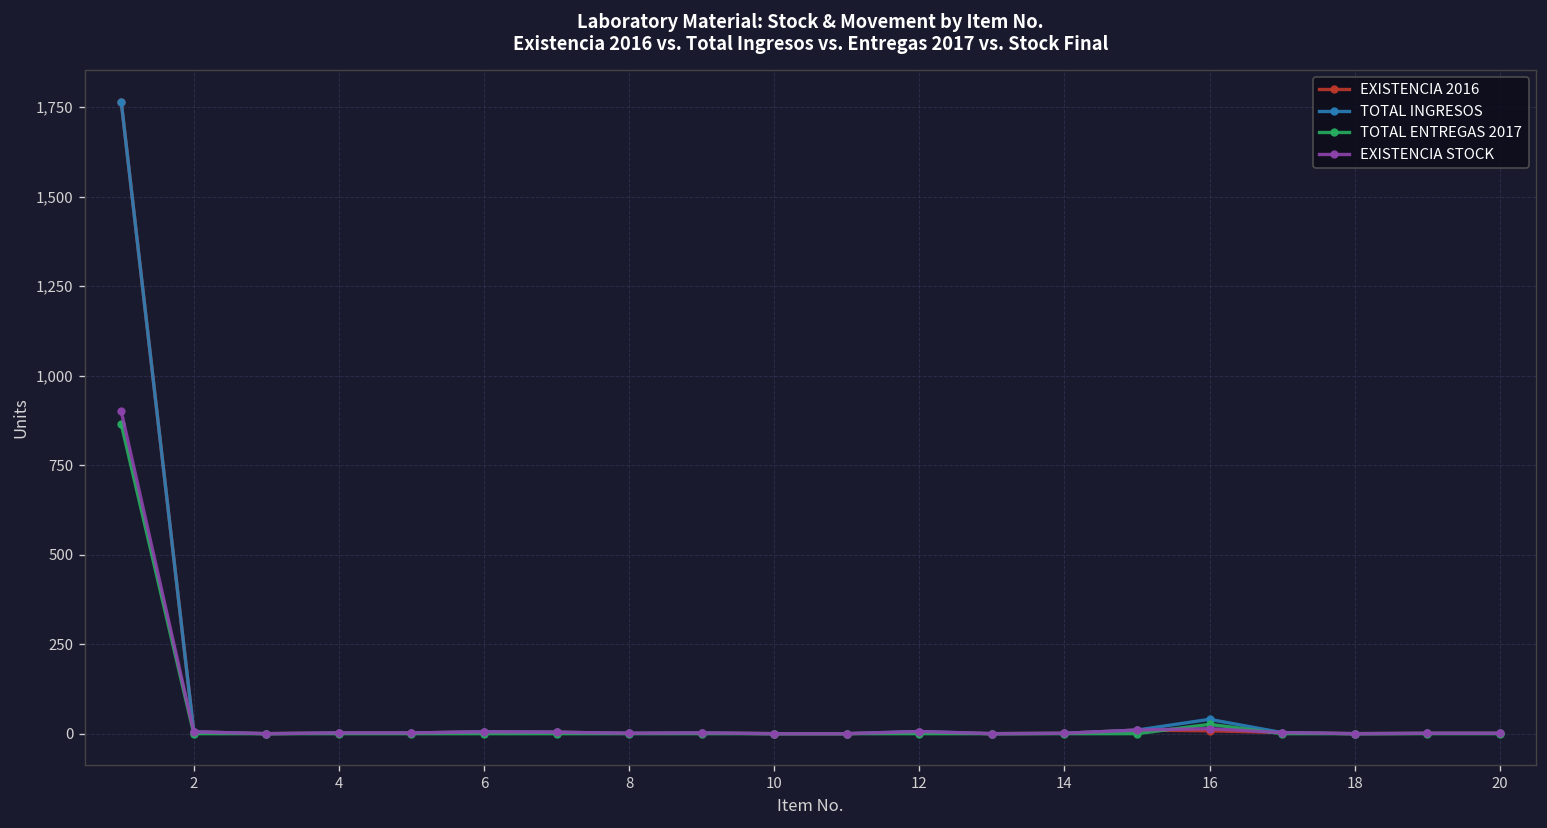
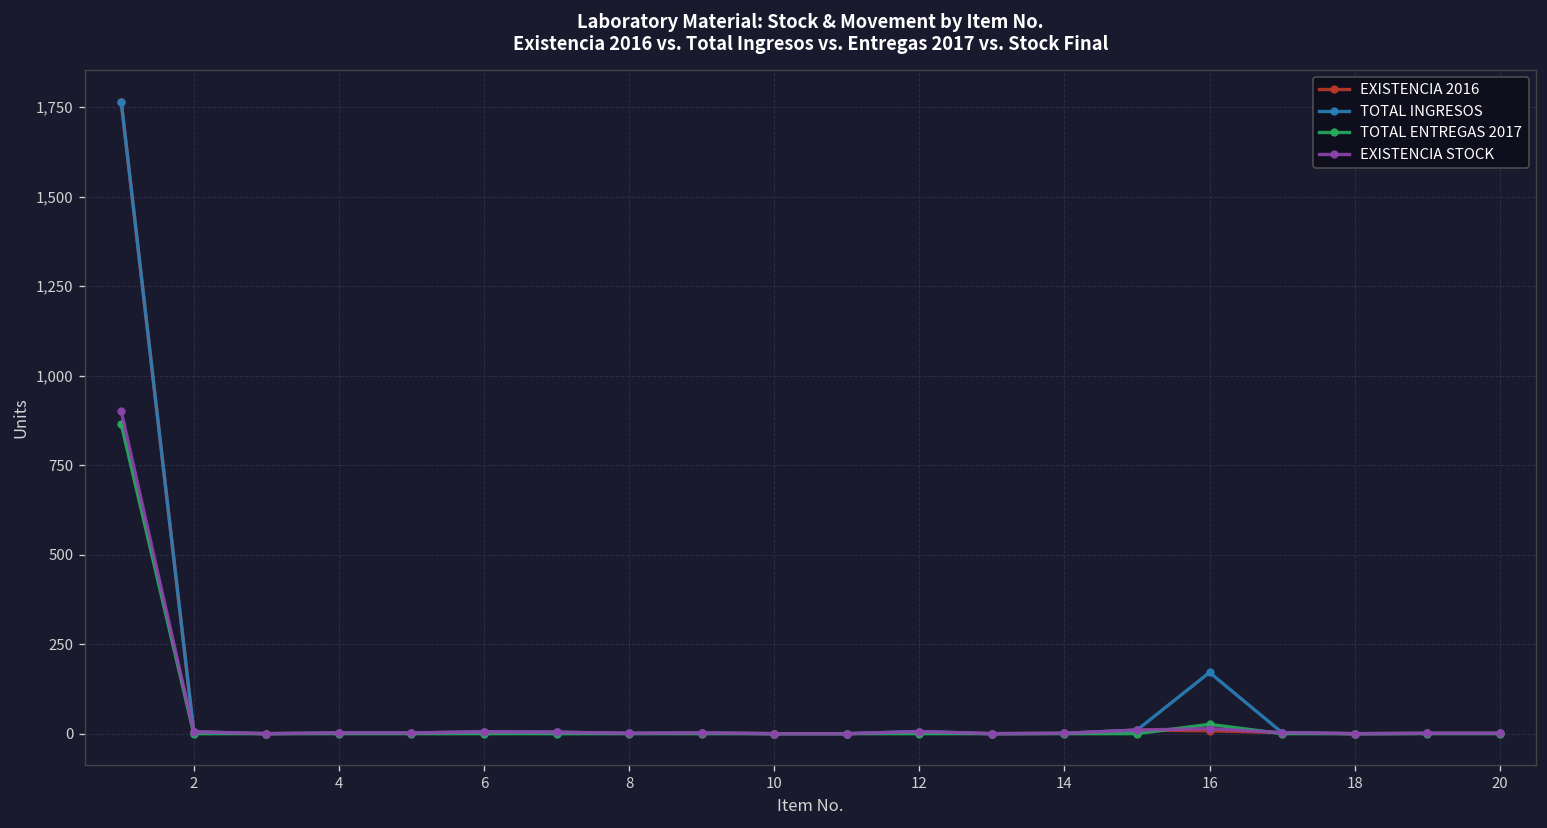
TOTAL INGRESOS, 16: 40 -> 170
